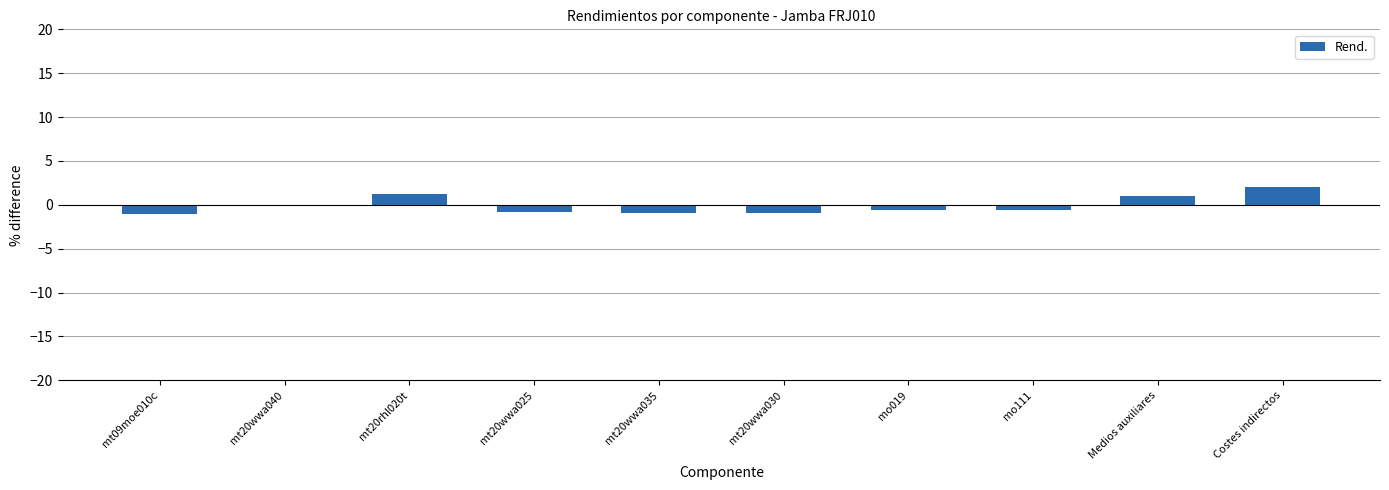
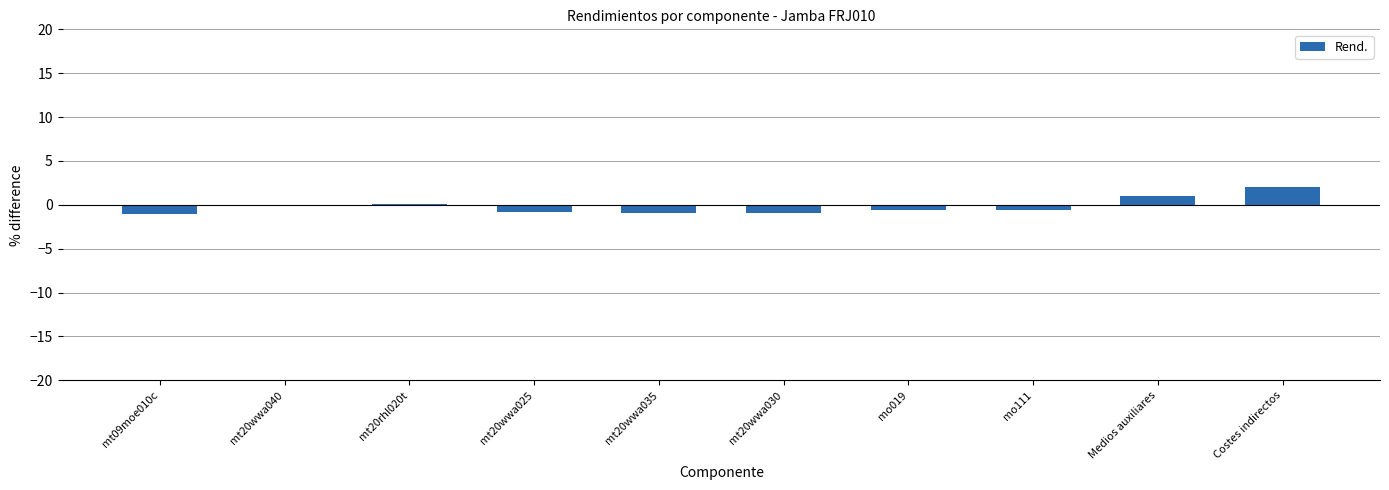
mt20rhl020t: 1 -> 0
